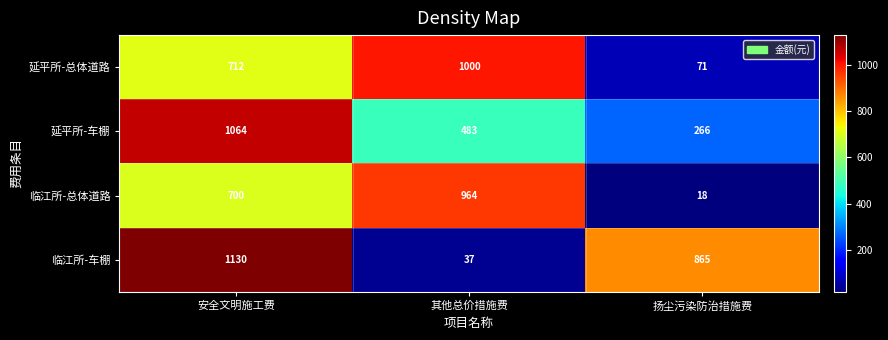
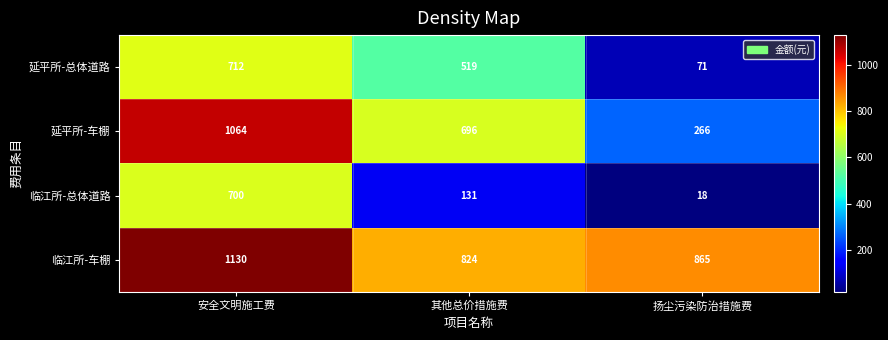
延平所-总体道路, 其他总价措施费: 1000 -> 519
延平所-车棚, 其他总价措施费: 483 -> 696
临江所-总体道路, 其他总价措施费: 964 -> 131
临江所-车棚, 其他总价措施费: 37 -> 824
